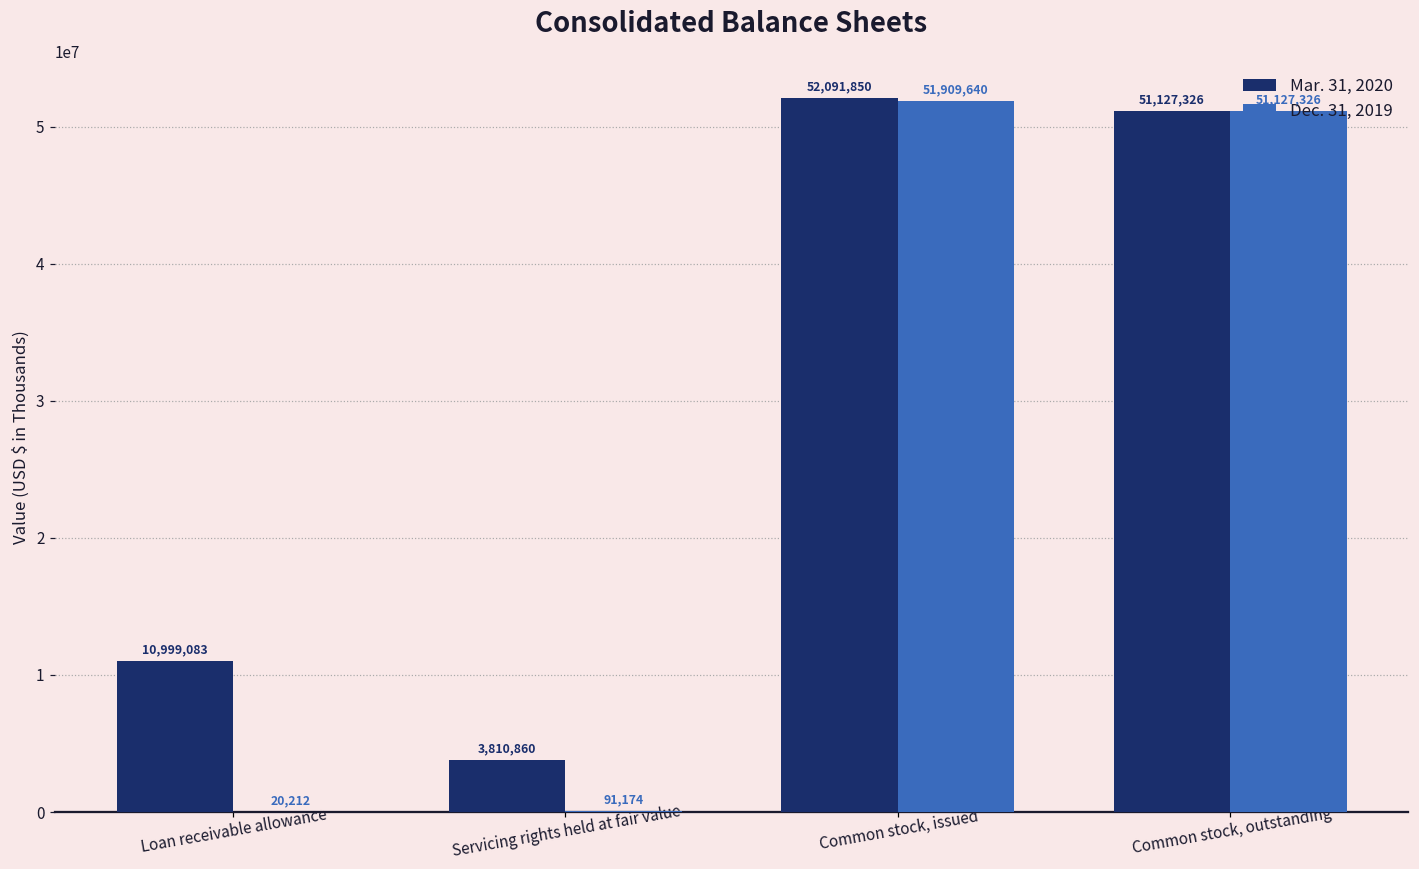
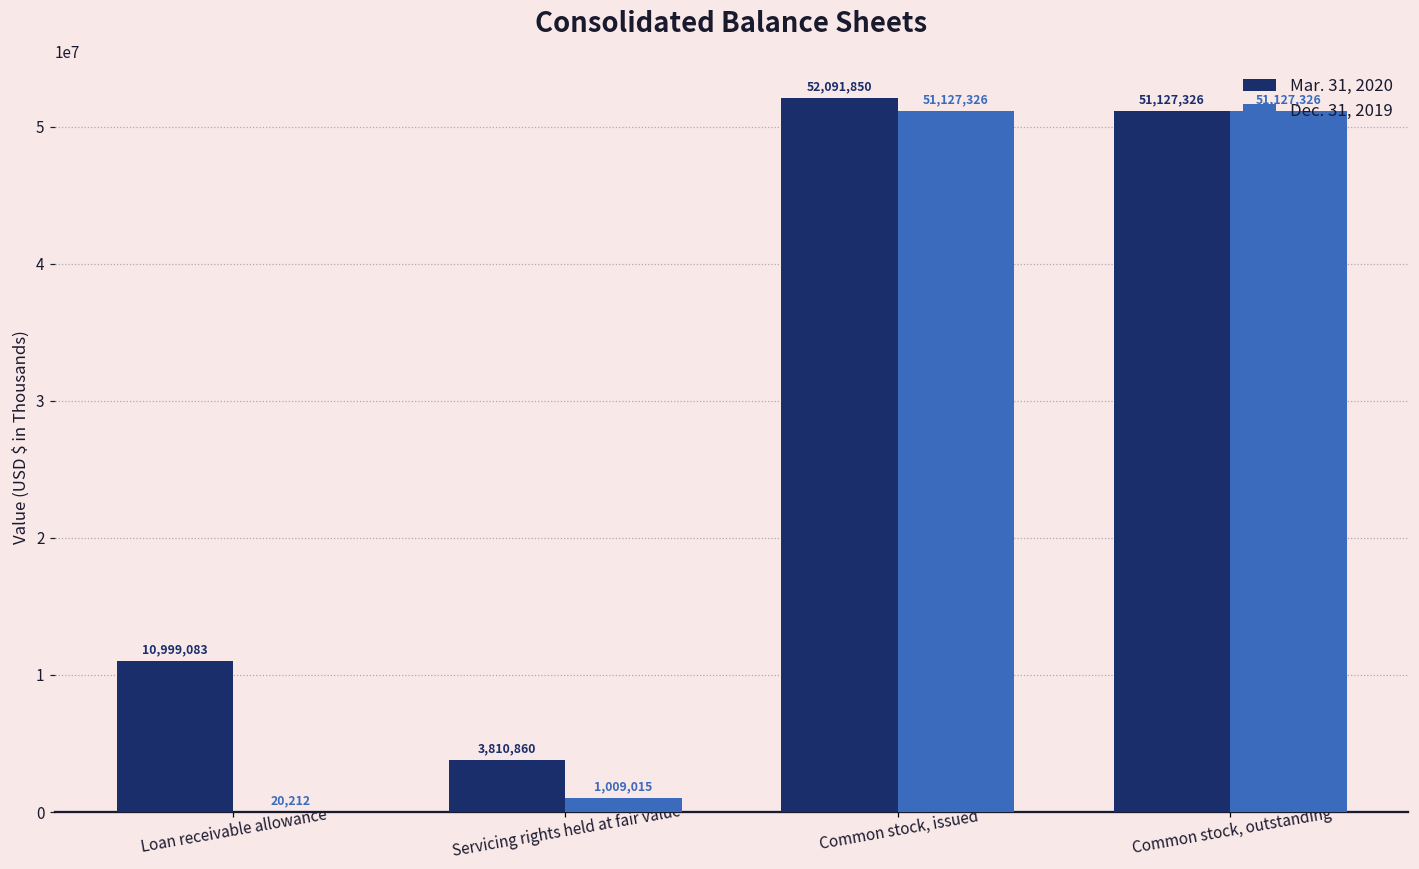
Dec. 31, 2019, Servicing rights held at fair value: 91,174 -> 1,009,015
Dec. 31, 2019, Common stock, issued: 51,909,640 -> 51,127,326
